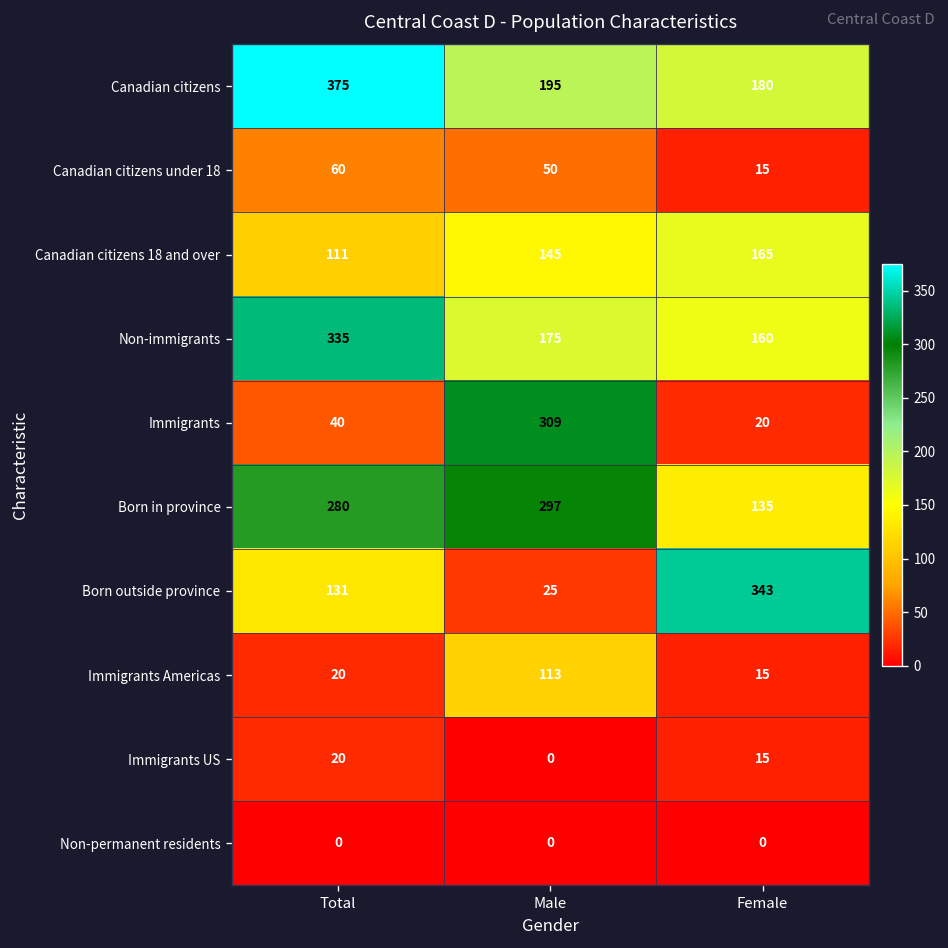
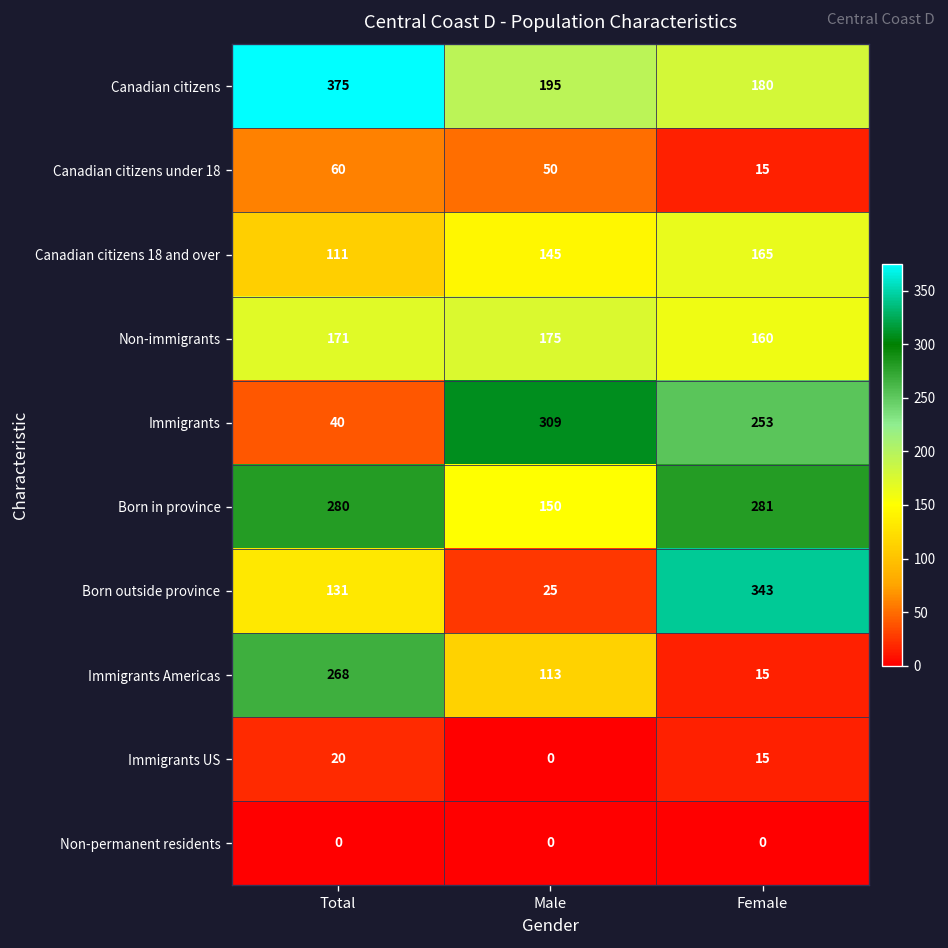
Non-immigrants, Total: 335 -> 171
Immigrants, Female: 20 -> 253
Born in province, Male: 297 -> 150
Born in province, Female: 135 -> 281
Immigrants Americas, Total: 20 -> 268
